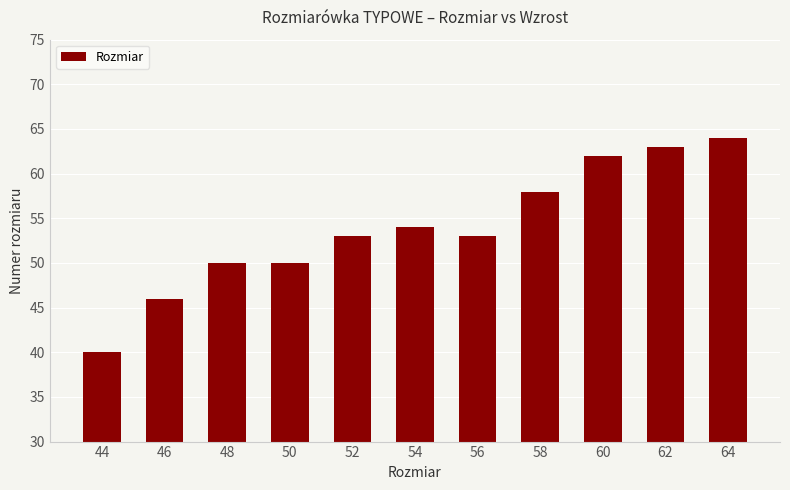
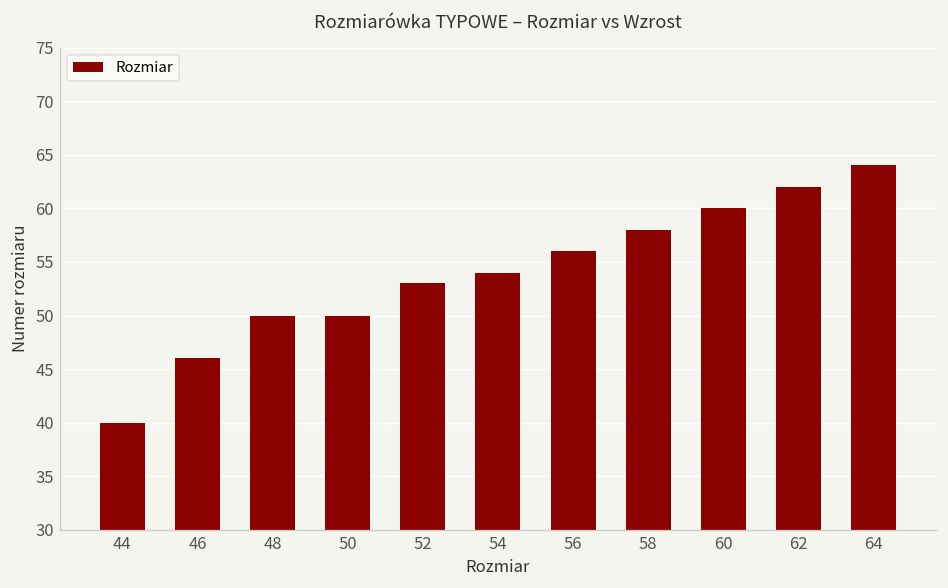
56: 53 -> 56
60: 62 -> 60
62: 63 -> 62
